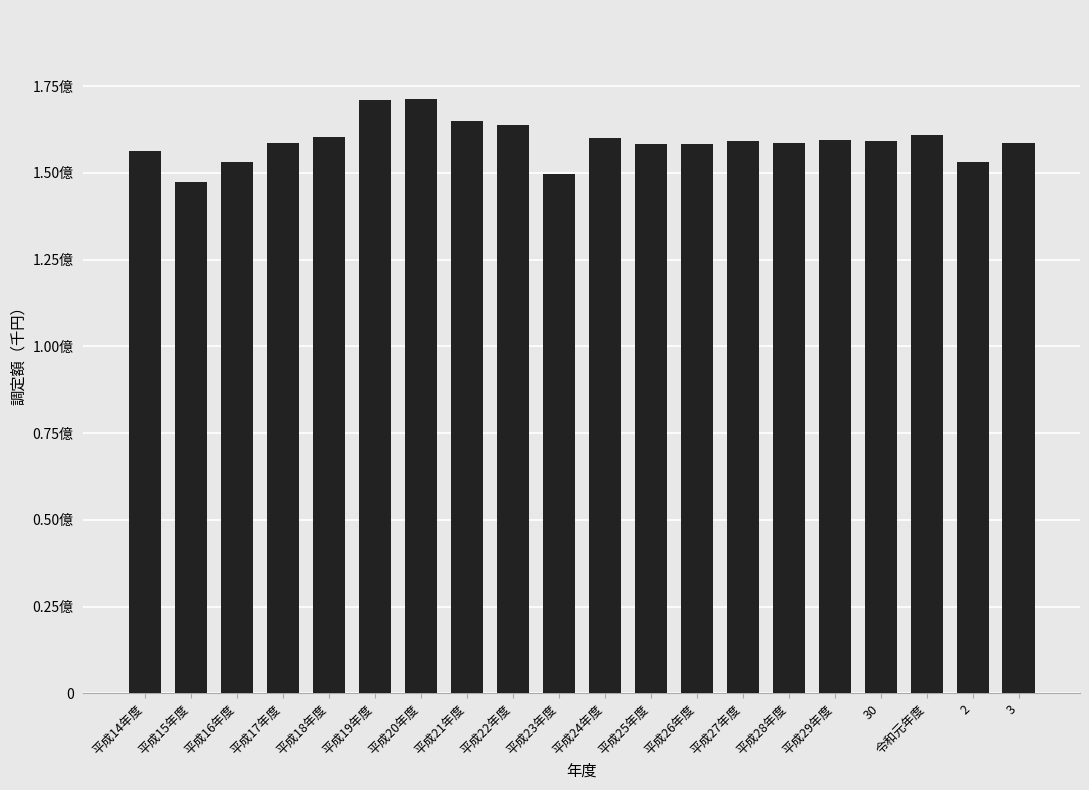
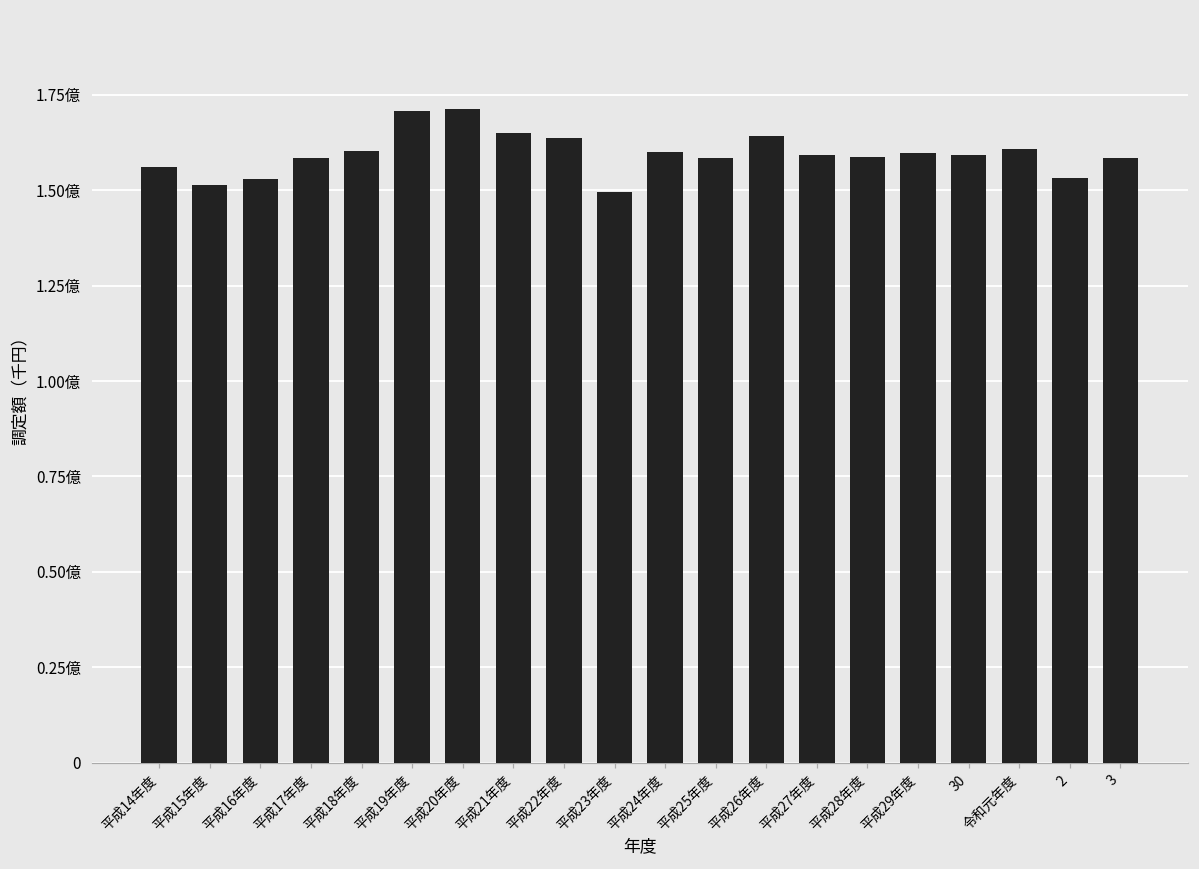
平成15年度: 1.47億 -> 1.51億
平成26年度: 1.58億 -> 1.64億
